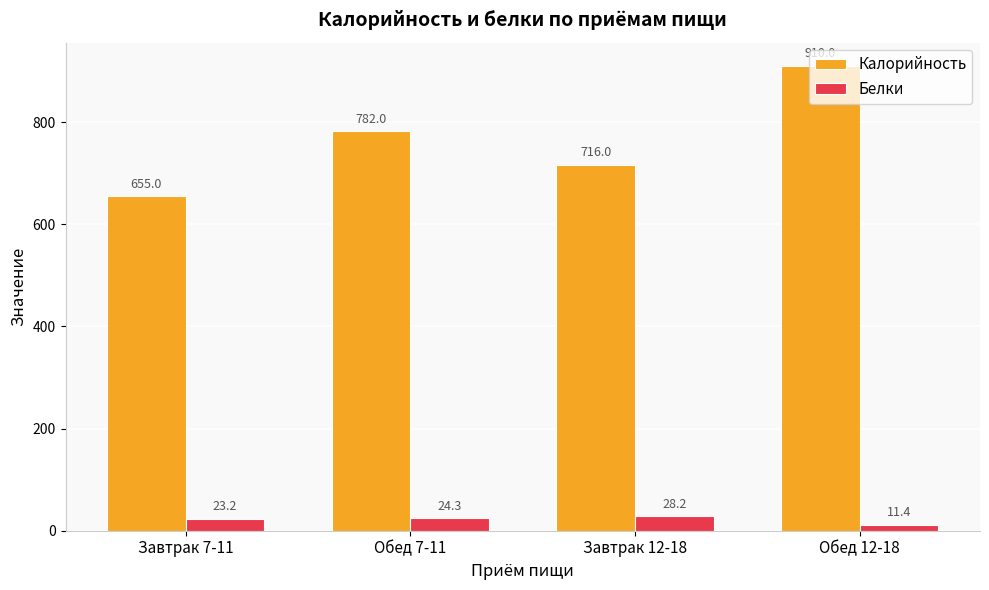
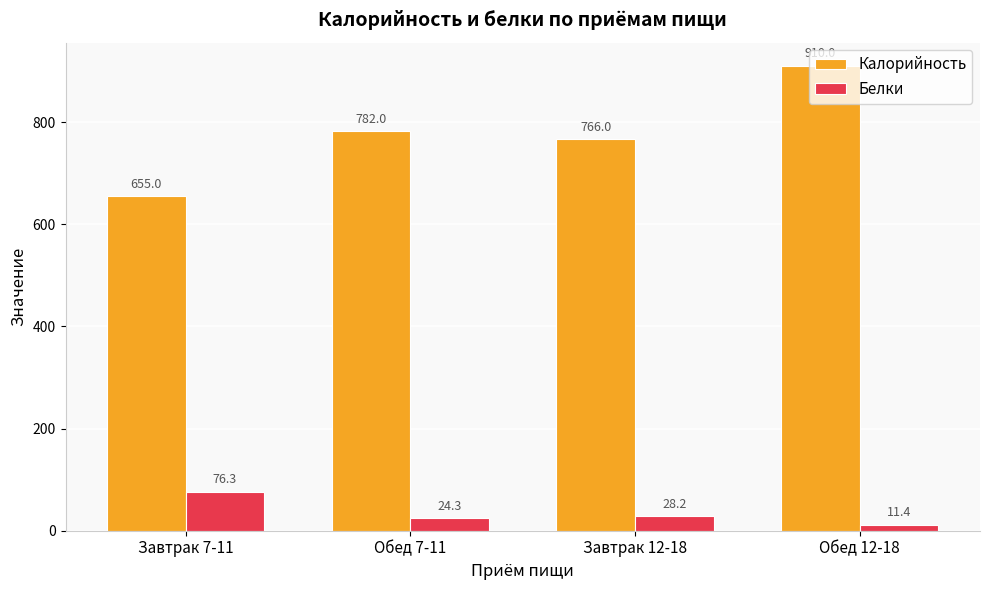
Белки, Завтрак 7-11: 23.2 -> 76.3
Калорийность, Завтрак 12-18: 716.0 -> 766.0
